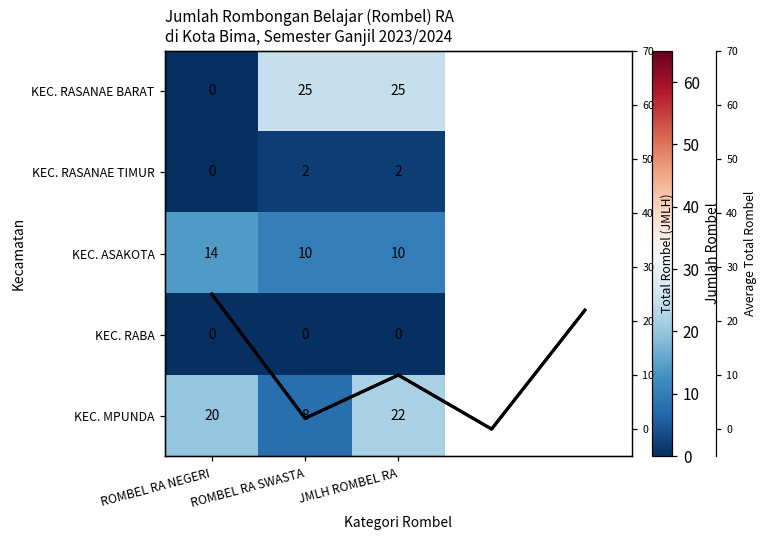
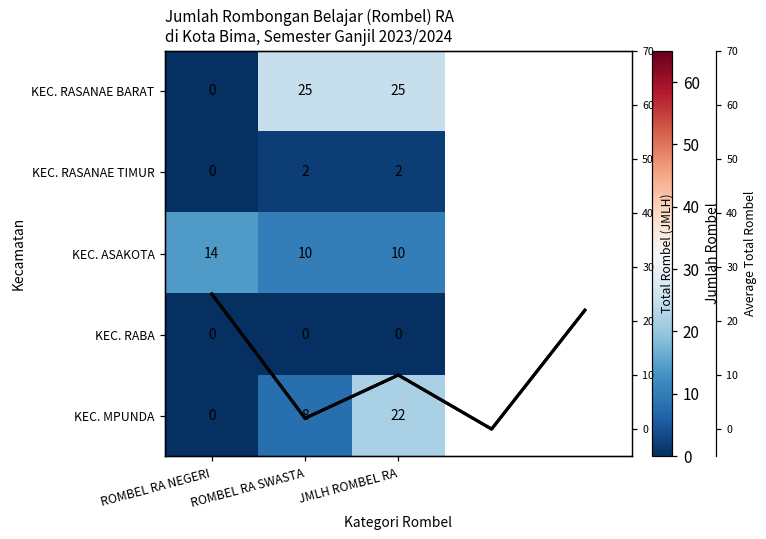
KEC. MPUNDA, ROMBEL RA NEGERI: 20 -> 0
